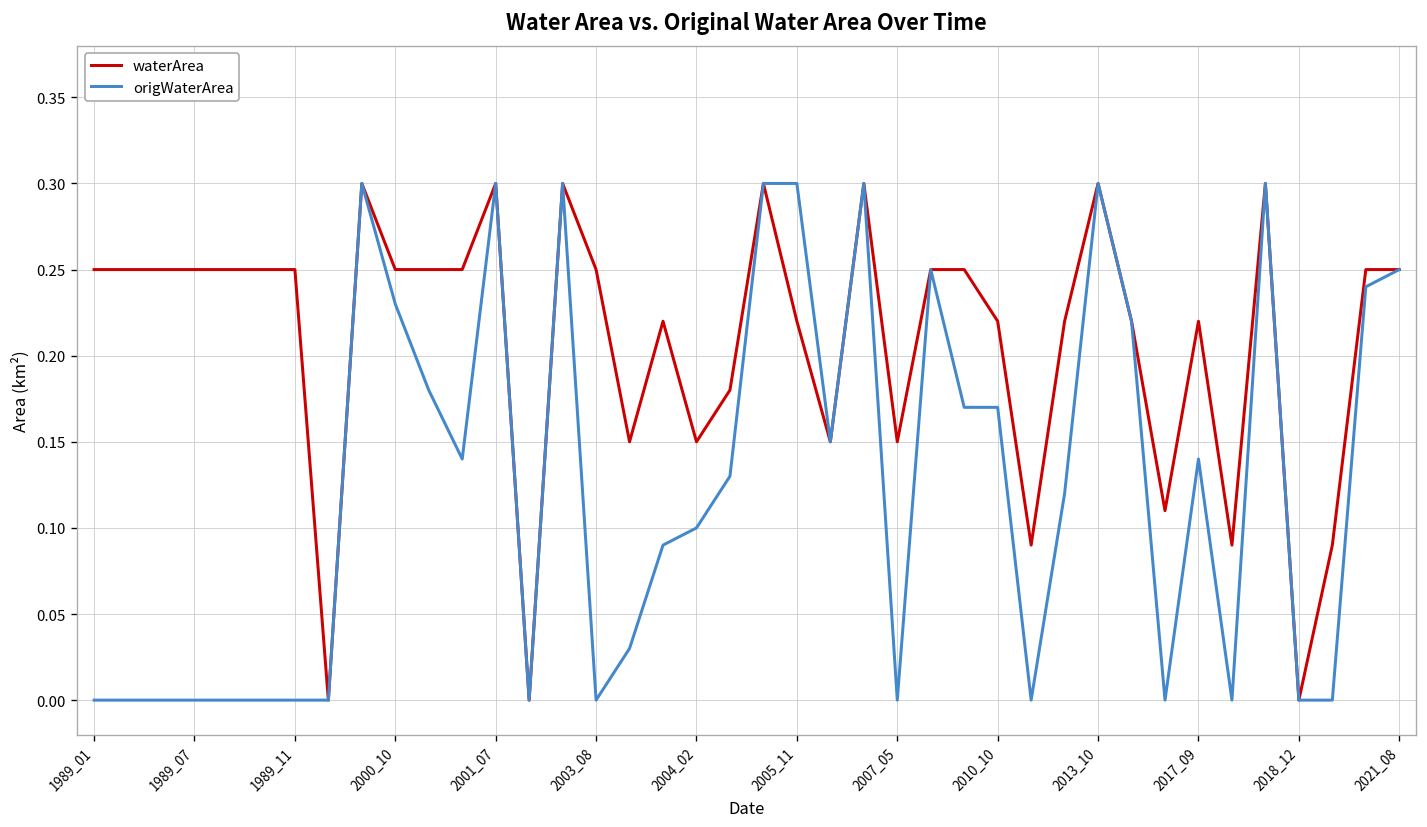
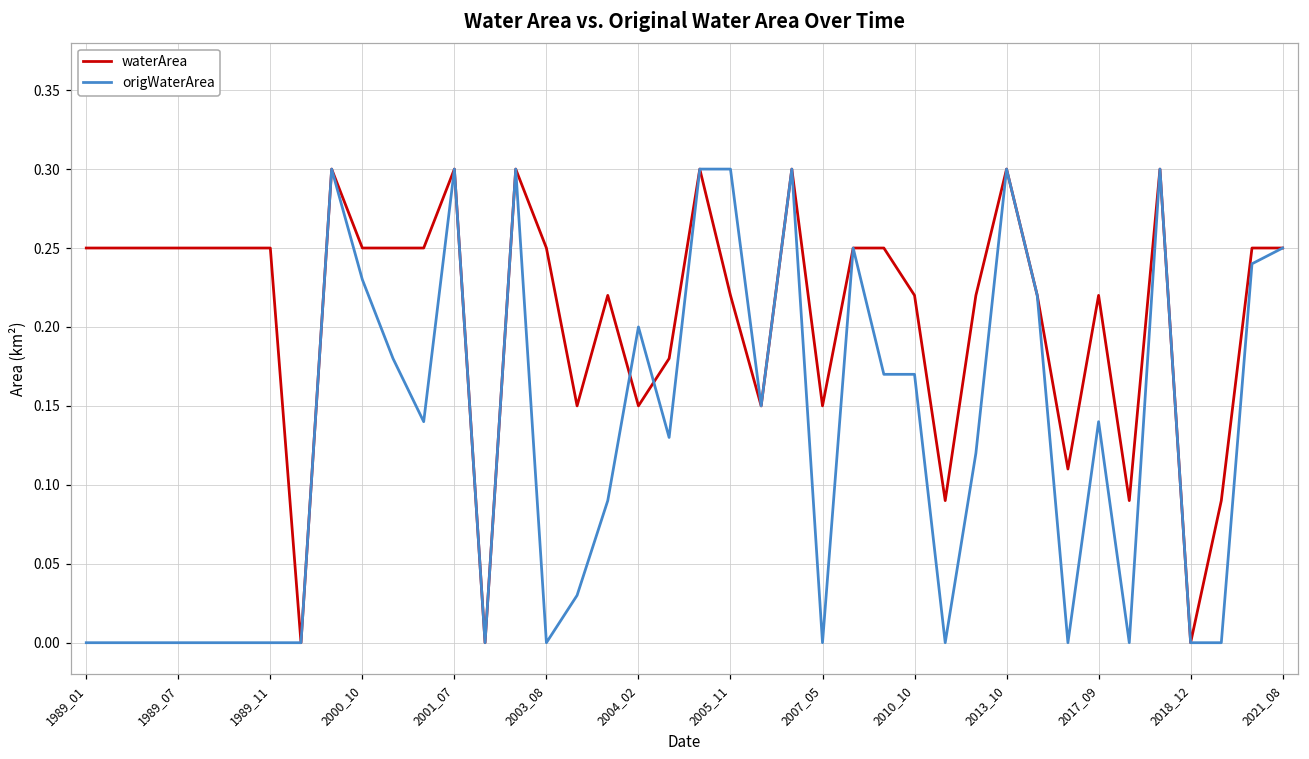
origWaterArea, 2004_02: 0.1 -> 0.2
